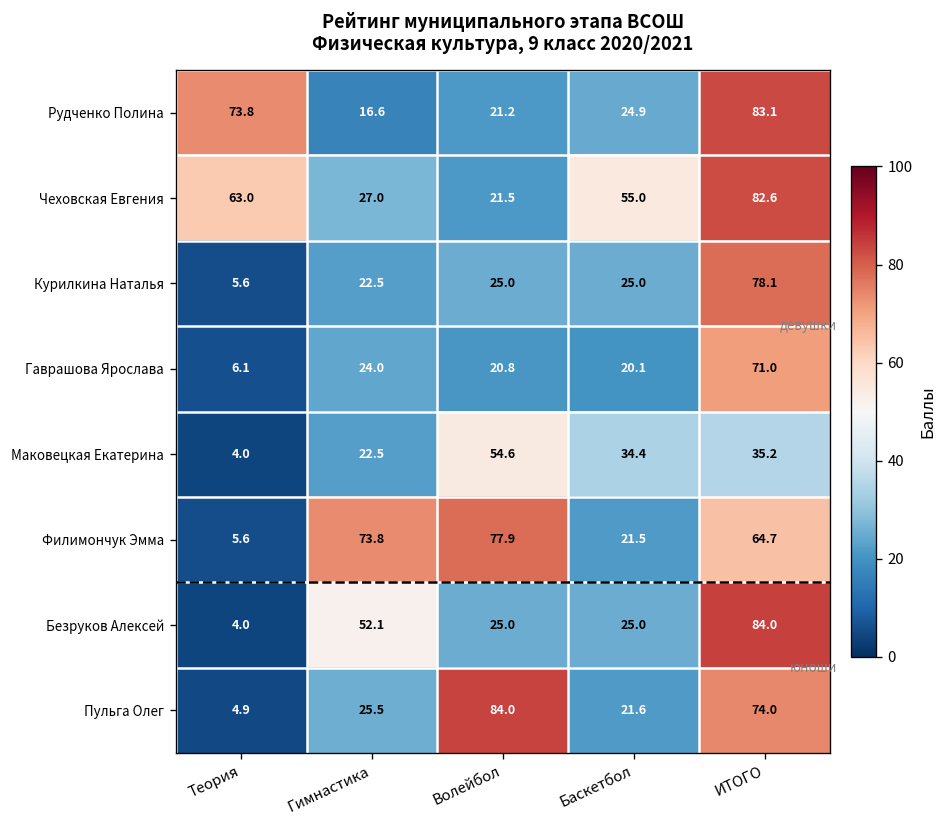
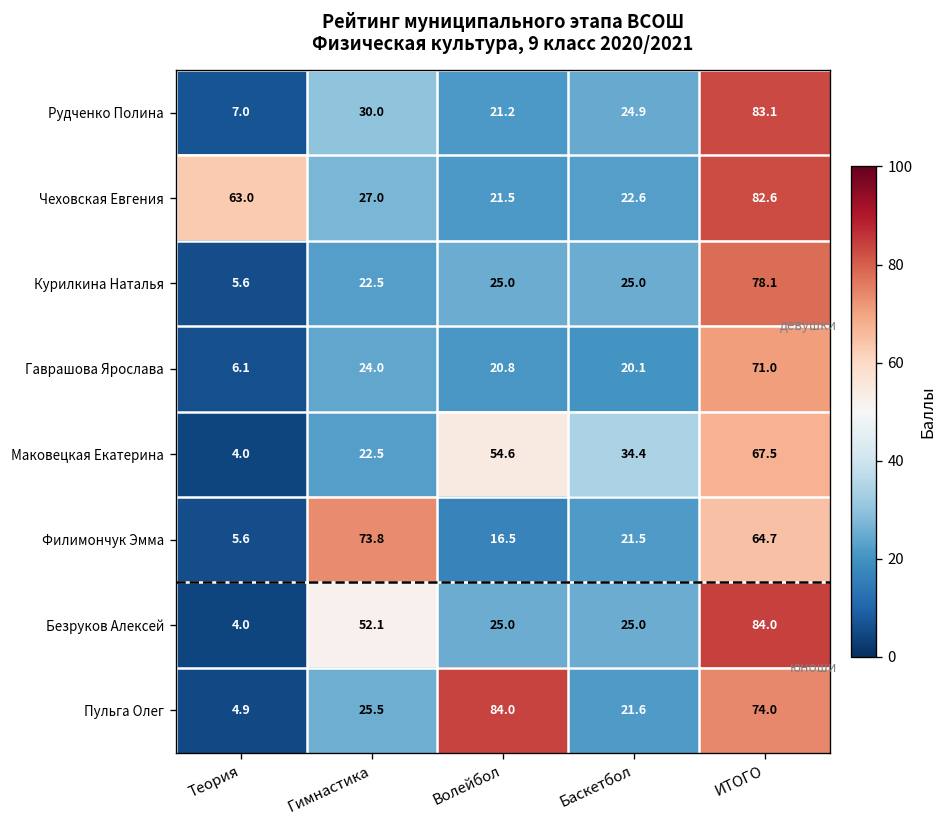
Рудченко Полина, Теория: 73.8 -> 7.0
Рудченко Полина, Гимнастика: 16.6 -> 30.0
Чеховская Евгения, Баскетбол: 55.0 -> 22.6
Маковецкая Екатерина, ИТОГО: 35.2 -> 67.5
Филимончук Эмма, Волейбол: 77.9 -> 16.5
